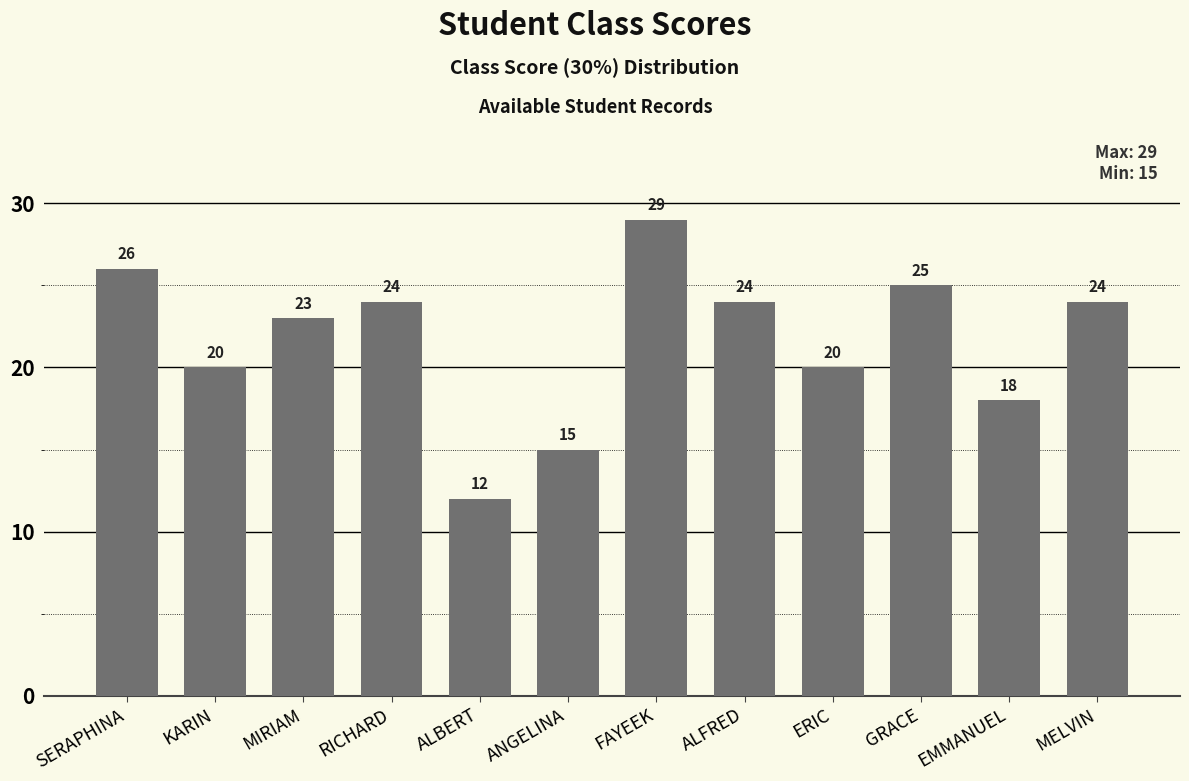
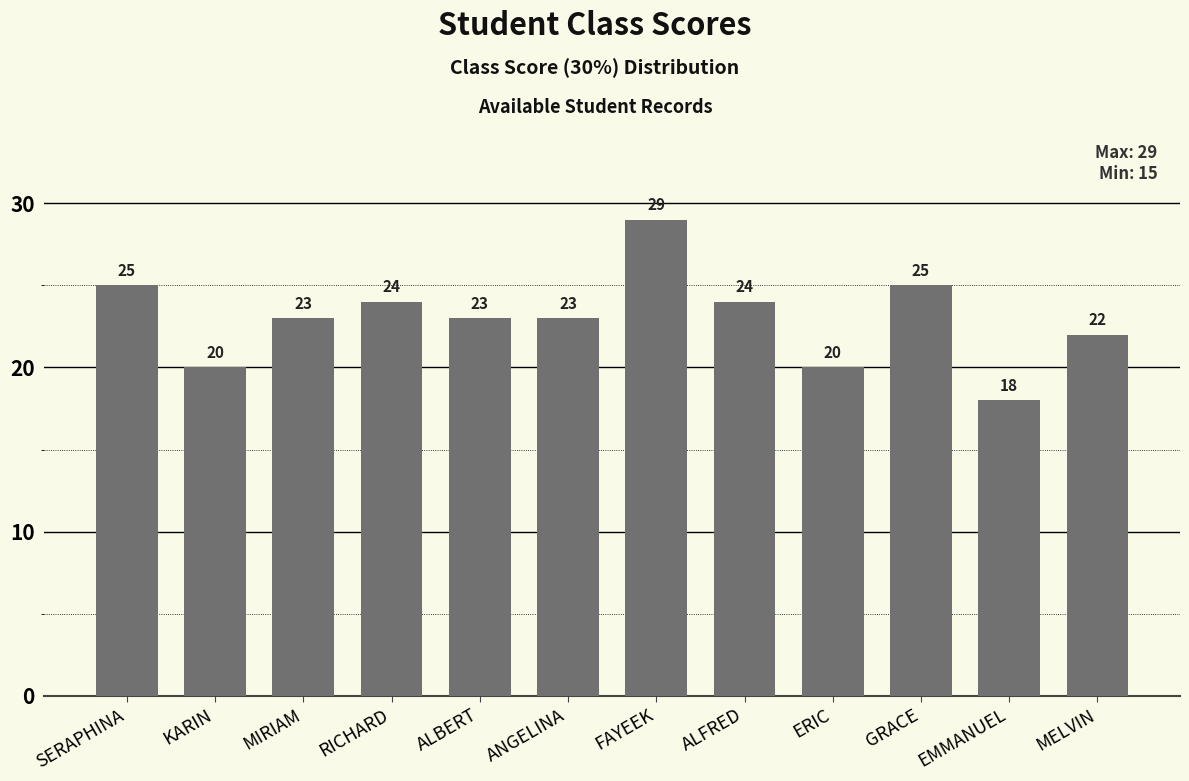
SERAPHINA: 26 -> 25
ALBERT: 12 -> 23
ANGELINA: 15 -> 23
MELVIN: 24 -> 22
